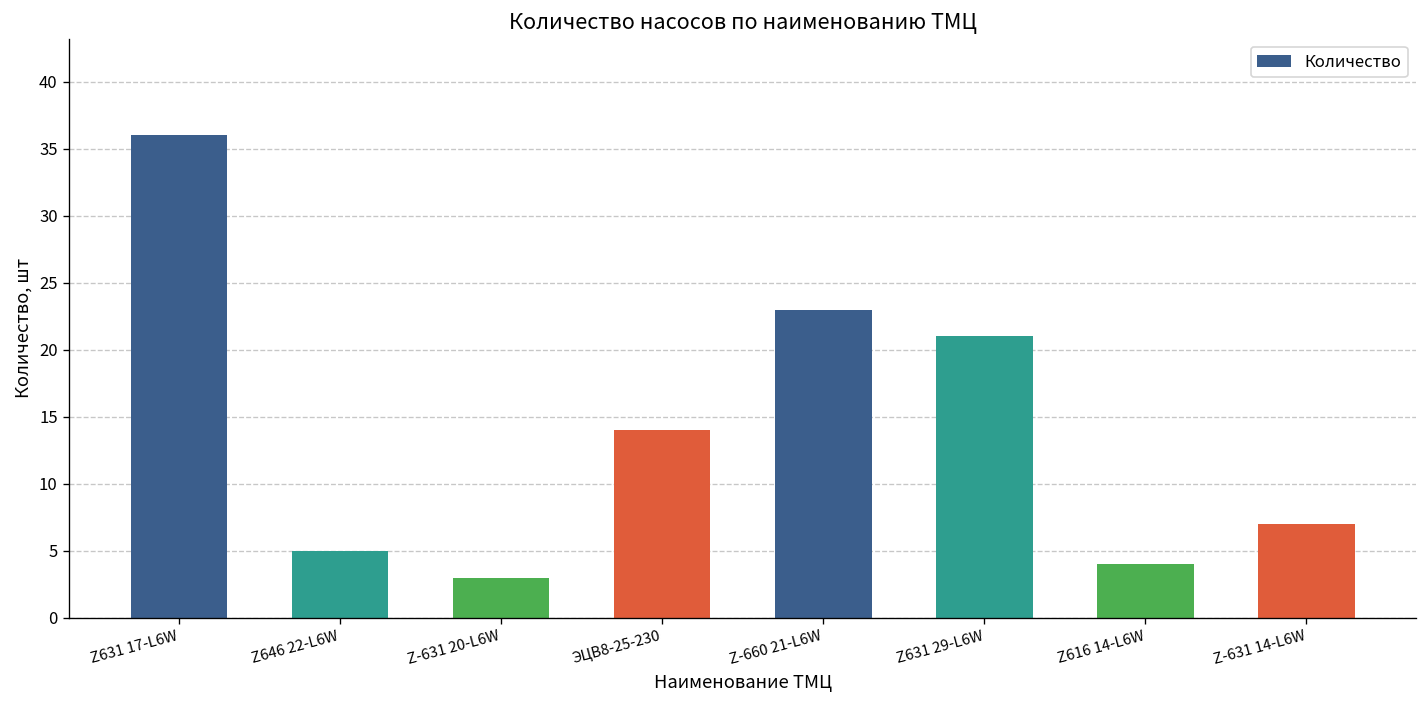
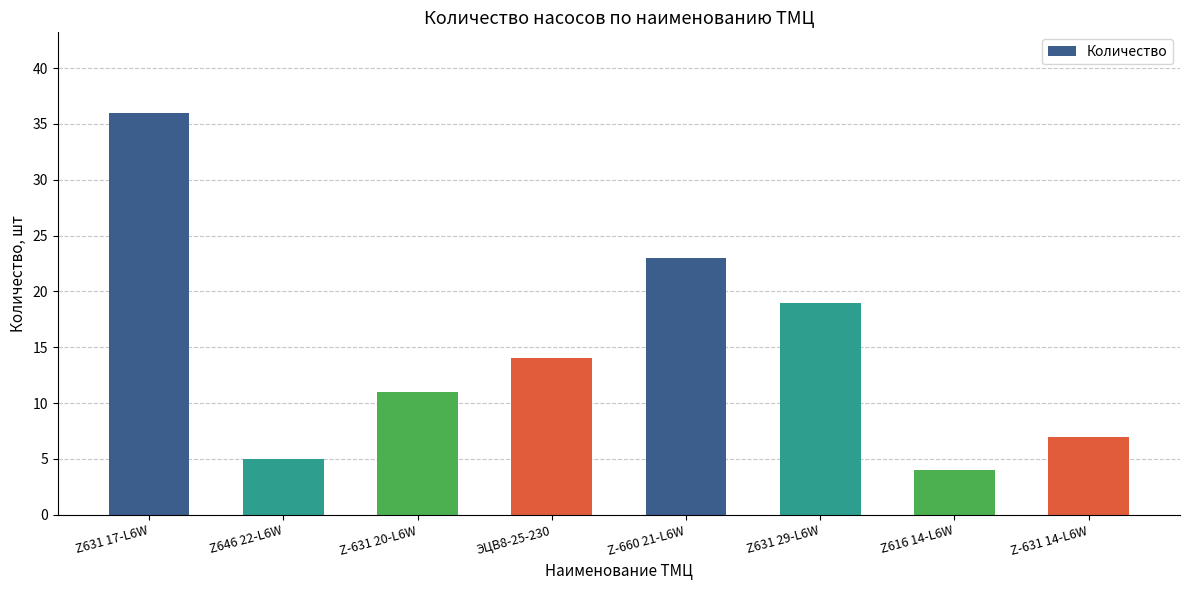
Z-631 20-L6W: 3 -> 11
Z631 29-L6W: 21 -> 19
